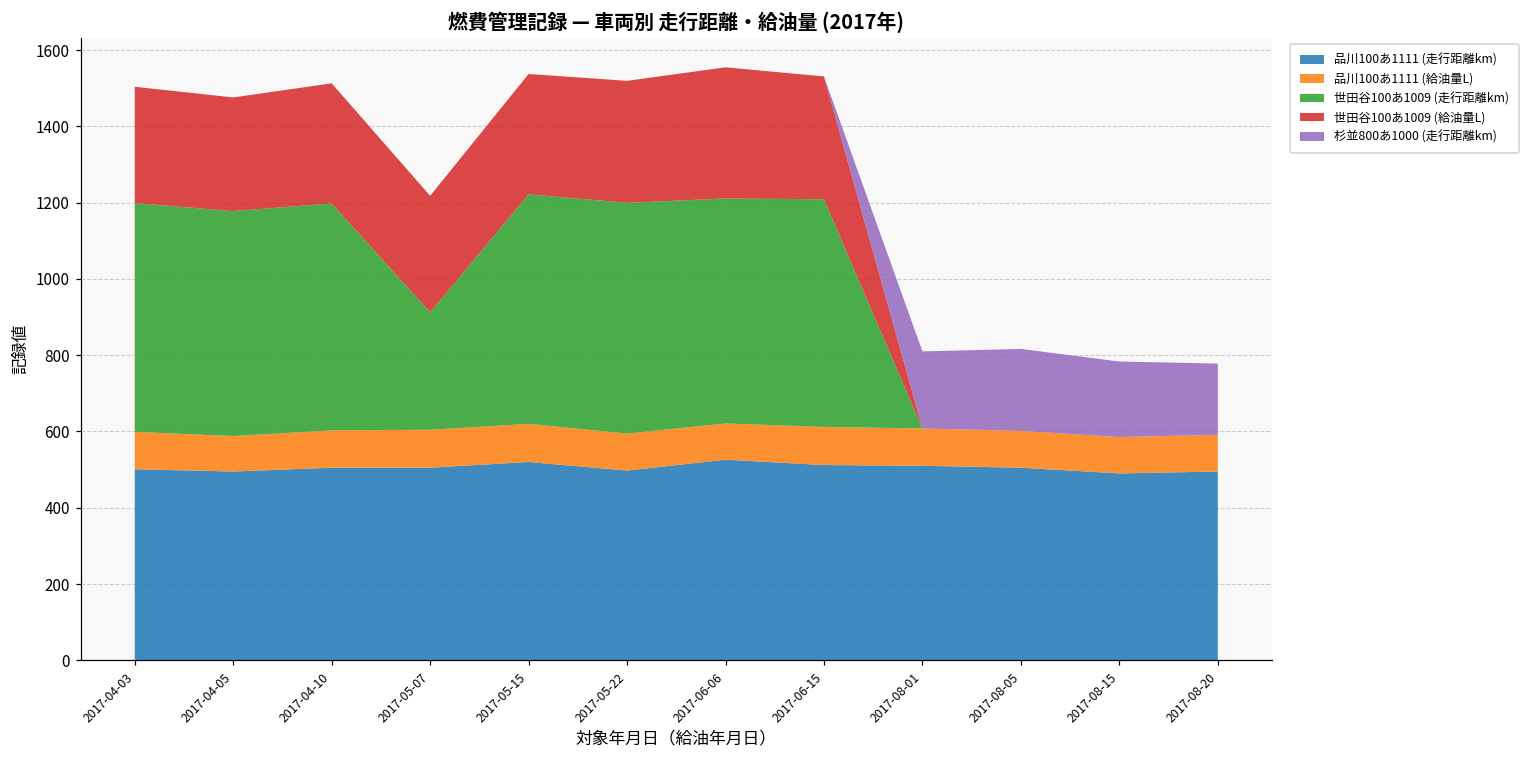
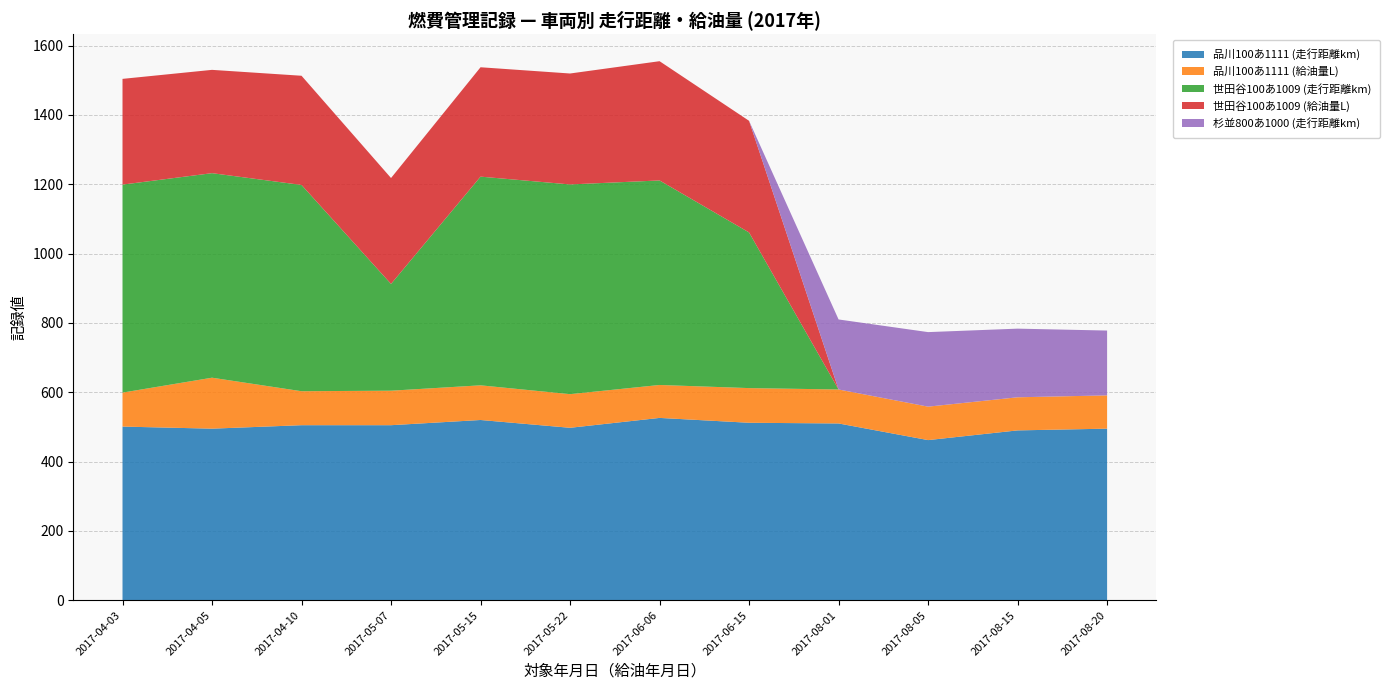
品川100あ1111 (給油量L), 2017-04-05: 90 -> 150
世田谷100あ1009 (走行距離km), 2017-06-15: 600 -> 450
品川100あ1111 (走行距離km), 2017-08-05: 510 -> 460
